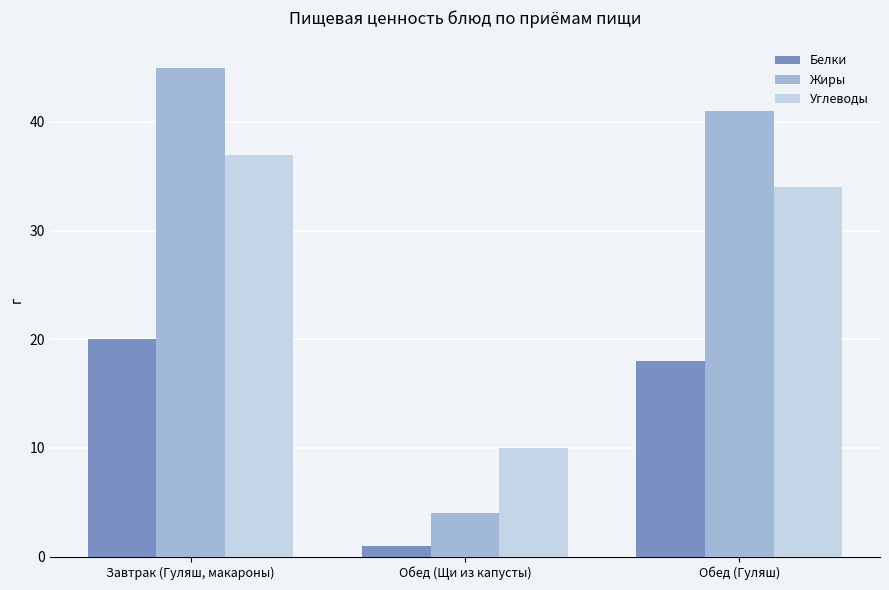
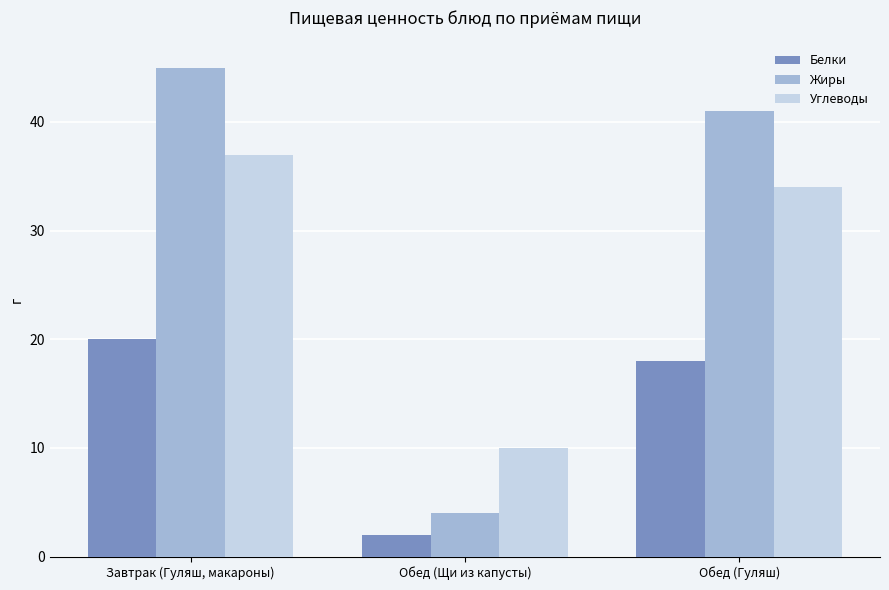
Белки, Обед (Щи из капусты): 1 -> 2
